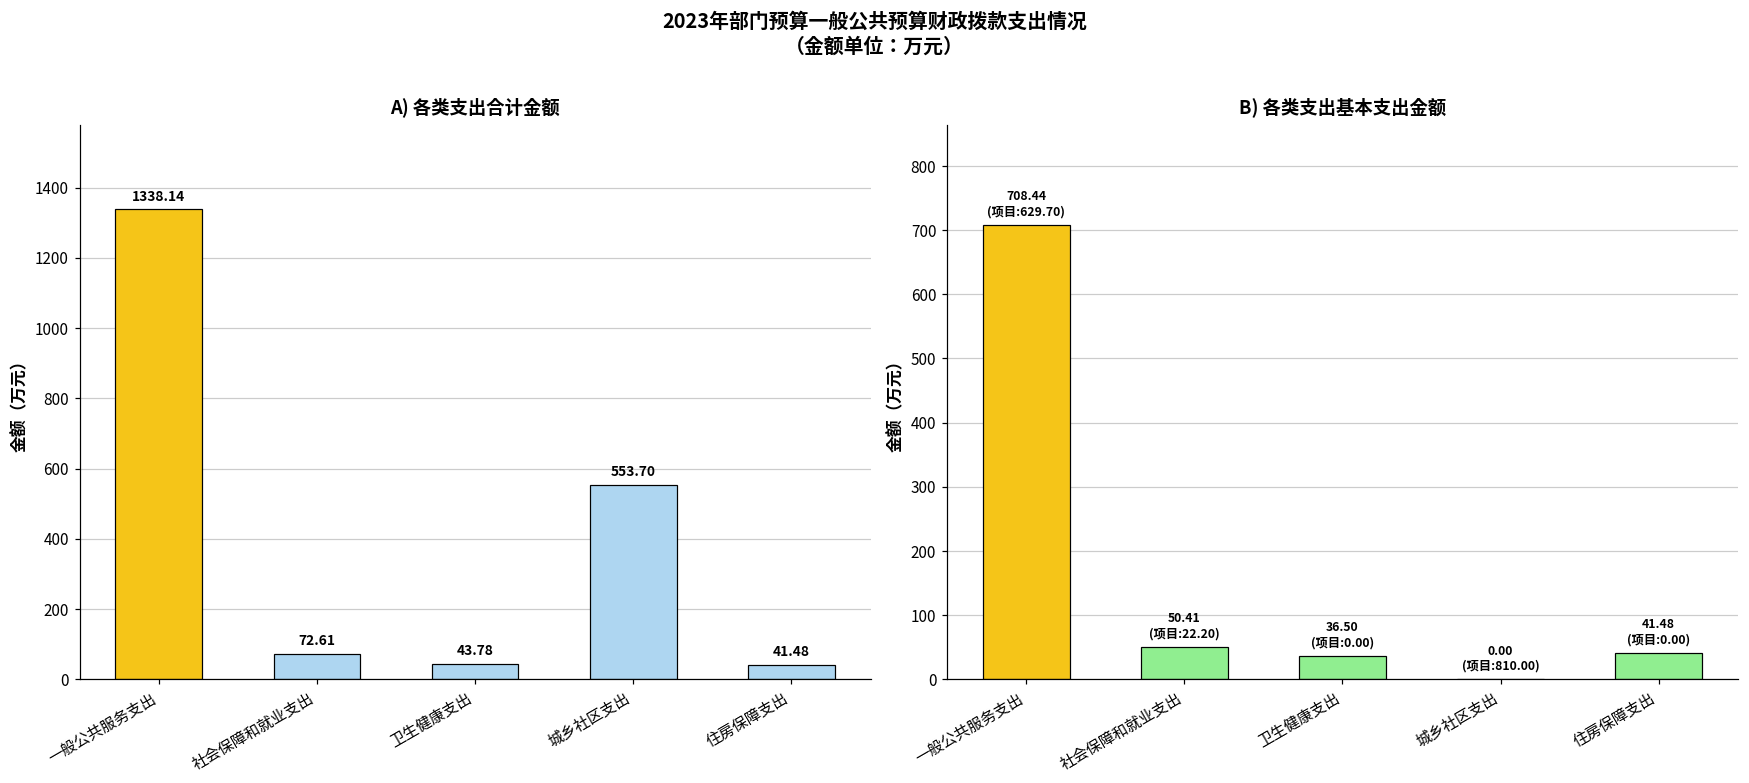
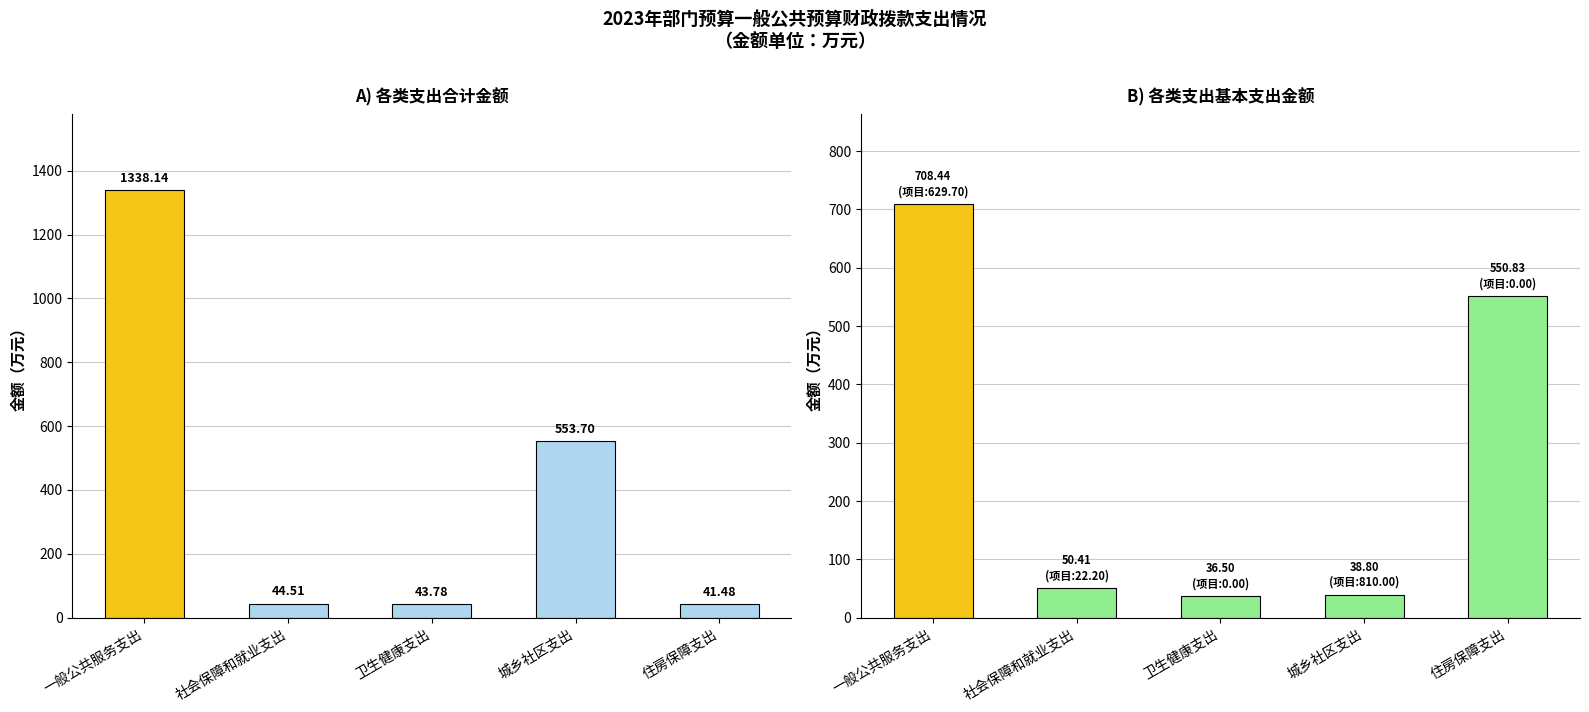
A) 各类支出合计金额, 社会保障和就业支出: 72.61 -> 44.51
B) 各类支出基本支出金额, 城乡社区支出: 0.00 -> 38.80
B) 各类支出基本支出金额, 住房保障支出: 41.48 -> 550.83
